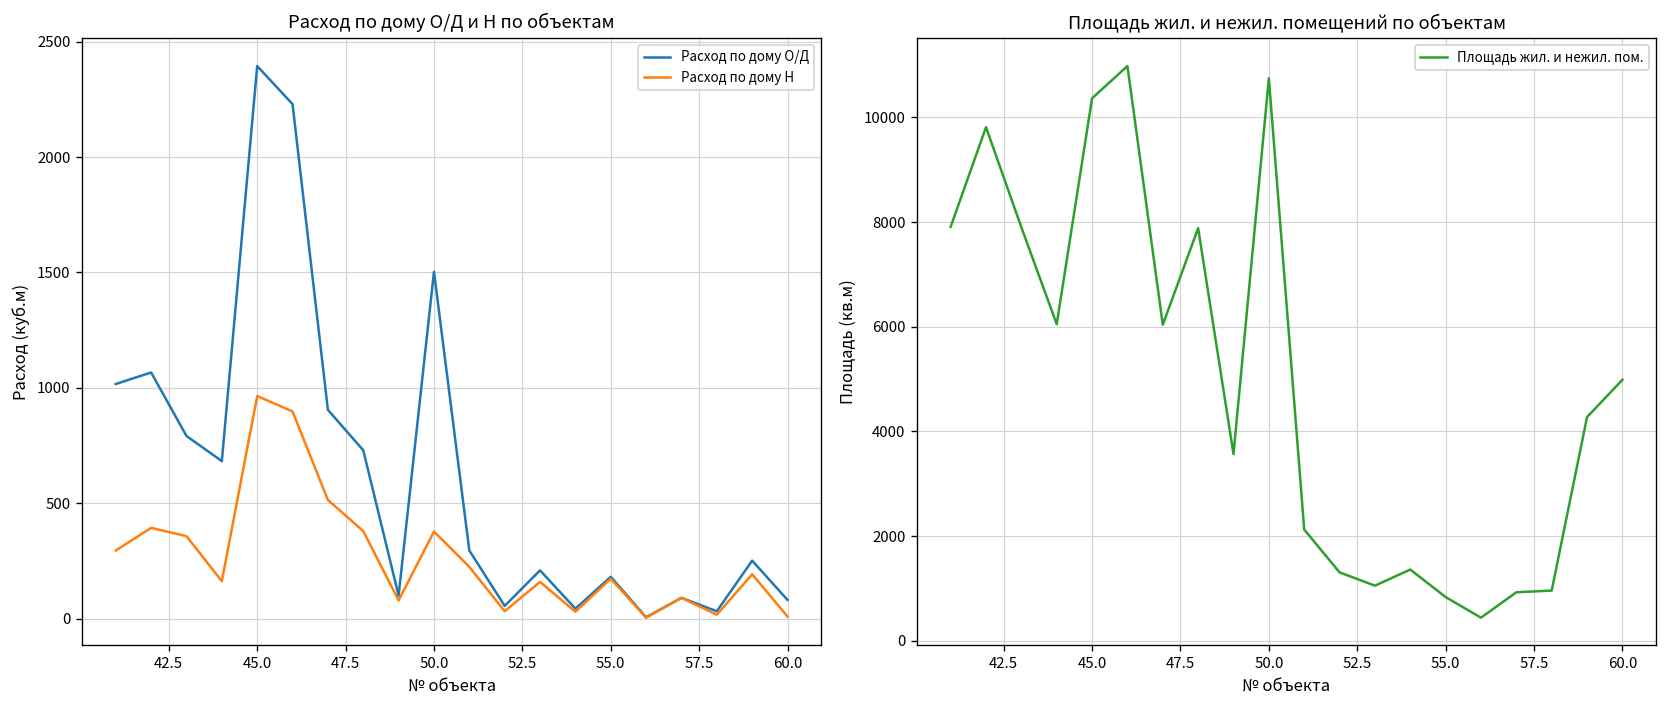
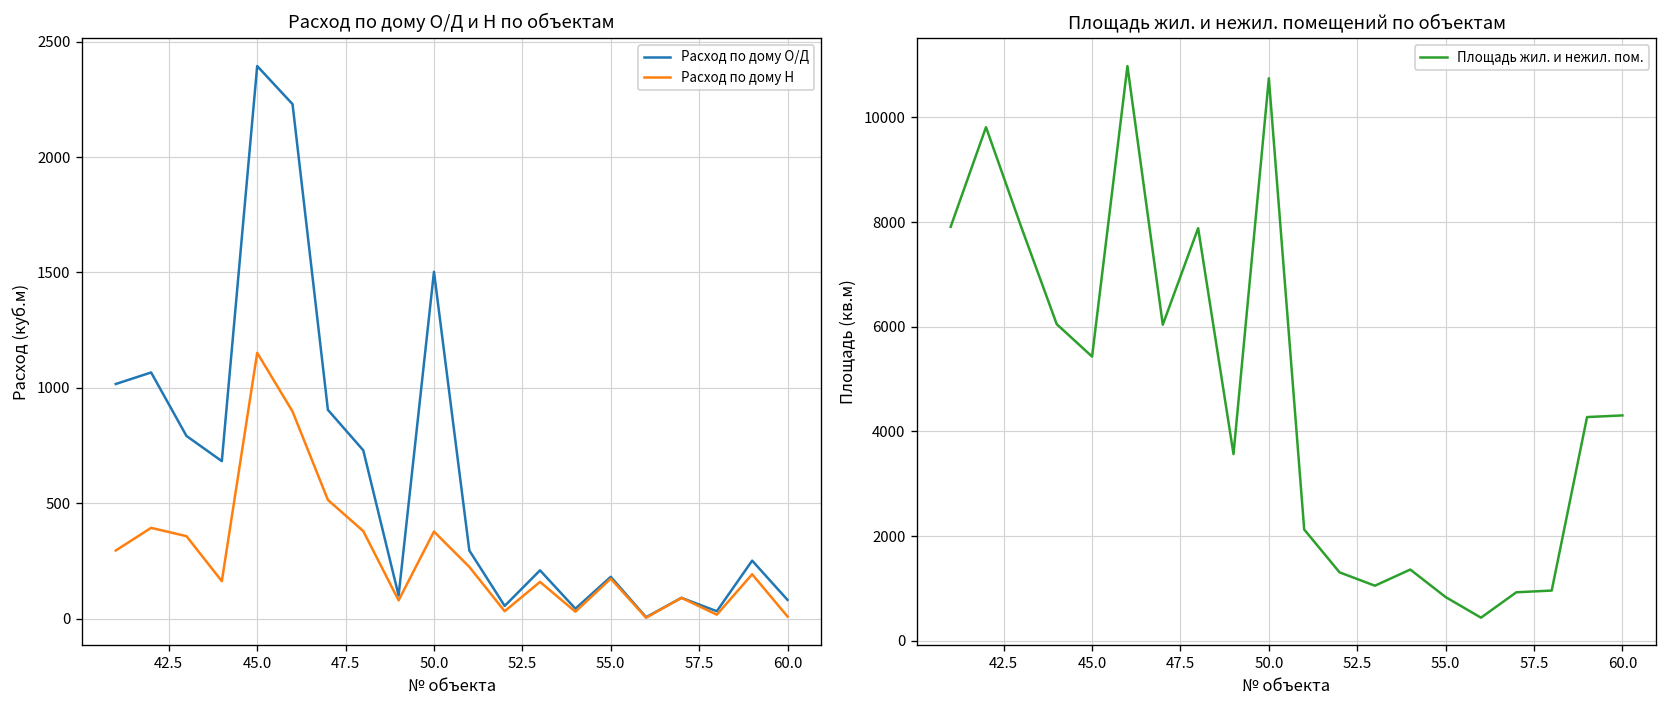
Расход по дому О/Д и Н по объектам, Расход по дому Н, 45.0: 970 -> 1150
Площадь жил. и нежил. помещений по объектам, 45.0: 10400 -> 5400
Площадь жил. и нежил. помещений по объектам, 60.0: 5000 -> 4300
